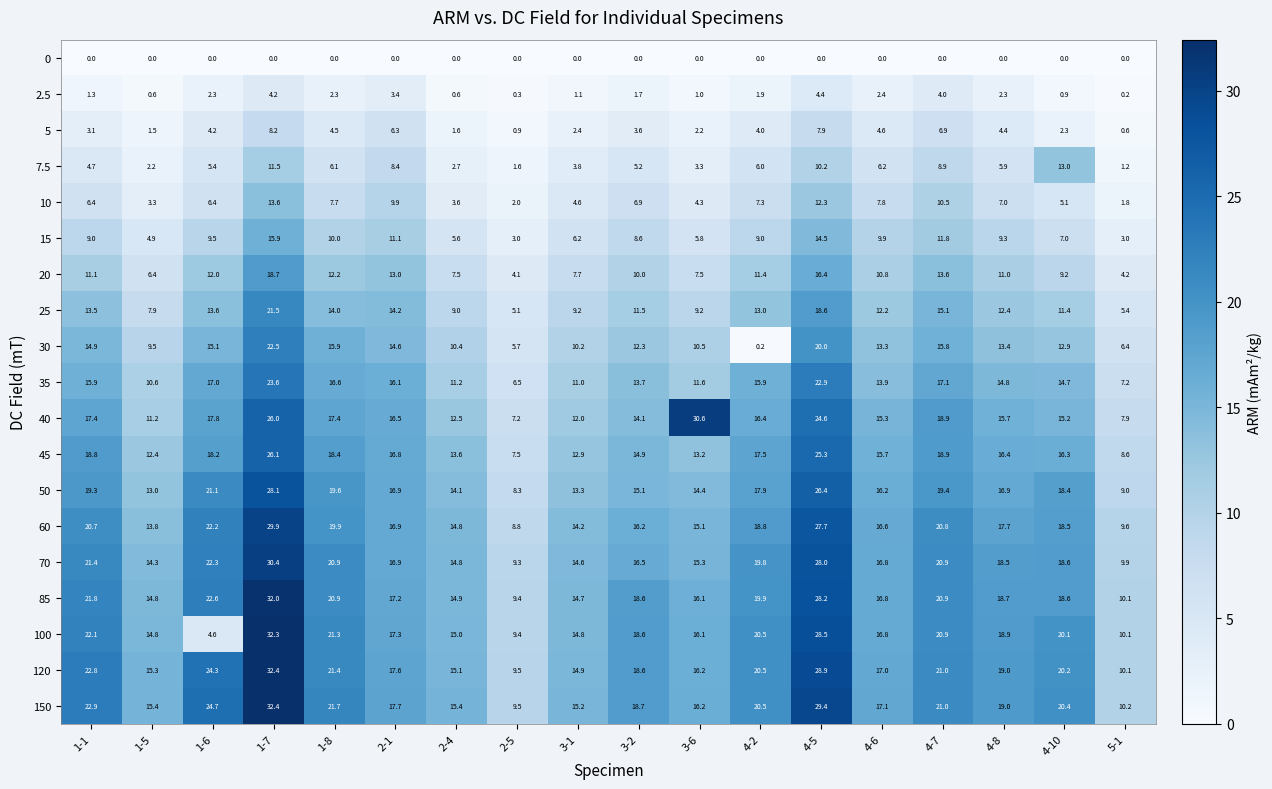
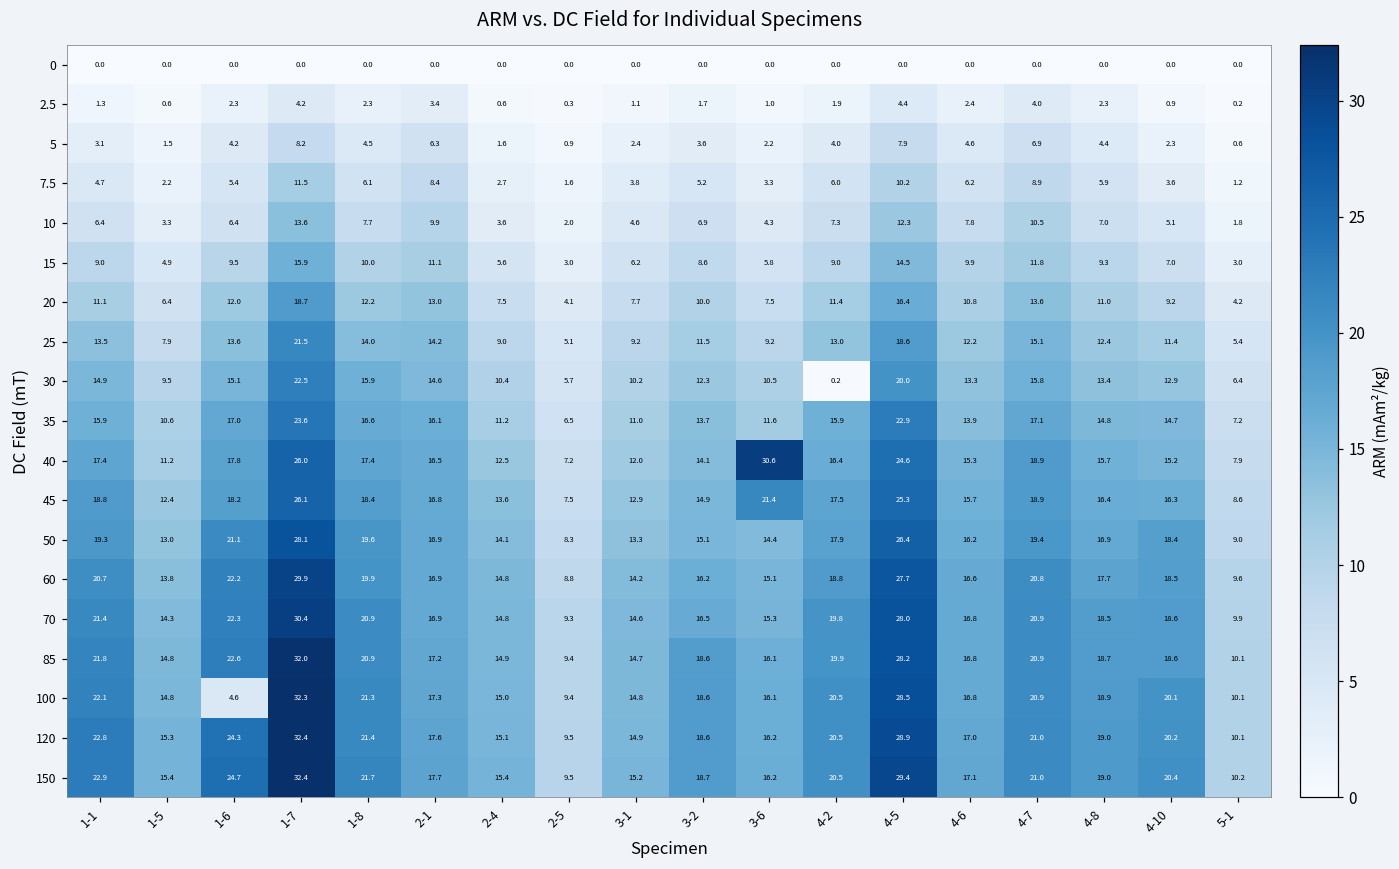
7.5, 4-10: 13.0 -> 3.6
45, 3-6: 13.2 -> 21.4
